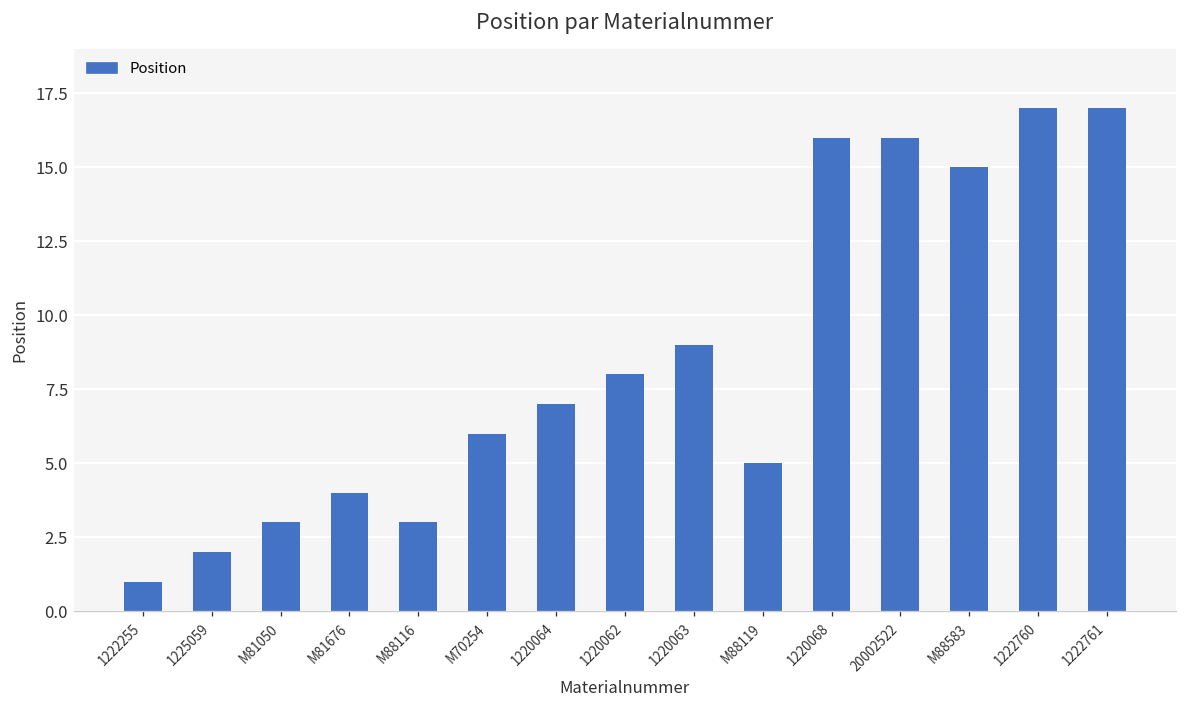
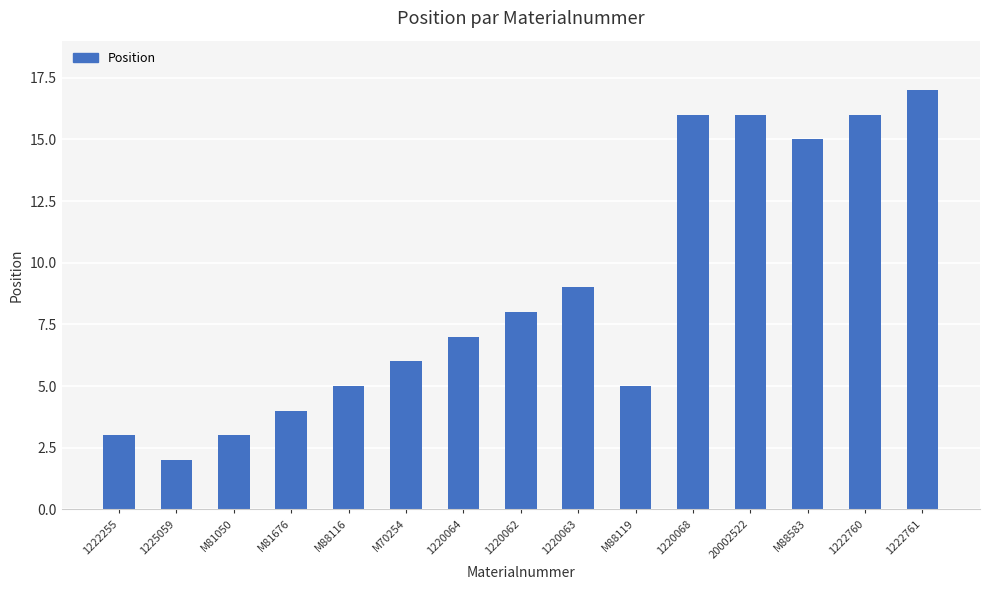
1222255: 1 -> 3
M88116: 3 -> 5
1222760: 17 -> 16
